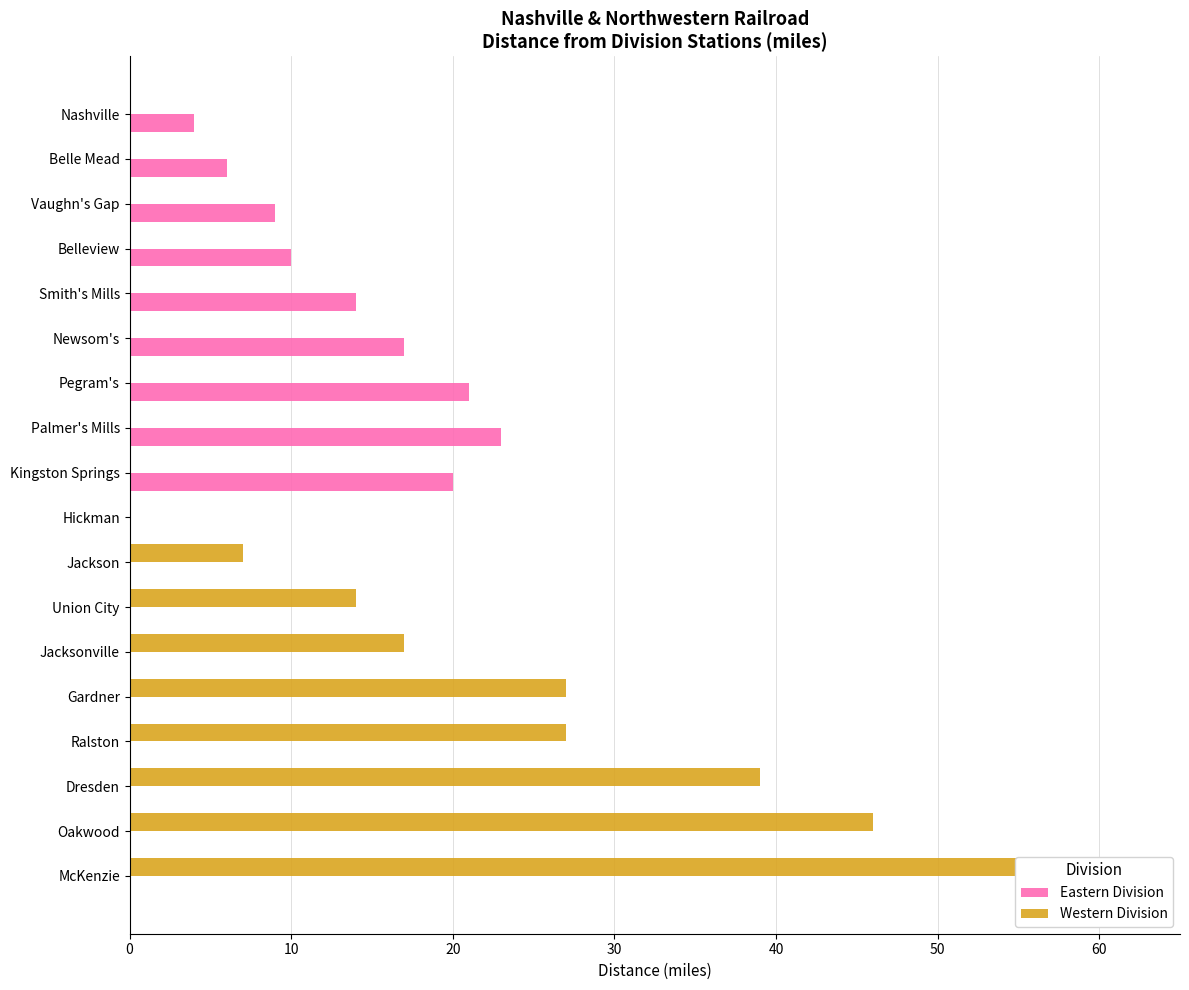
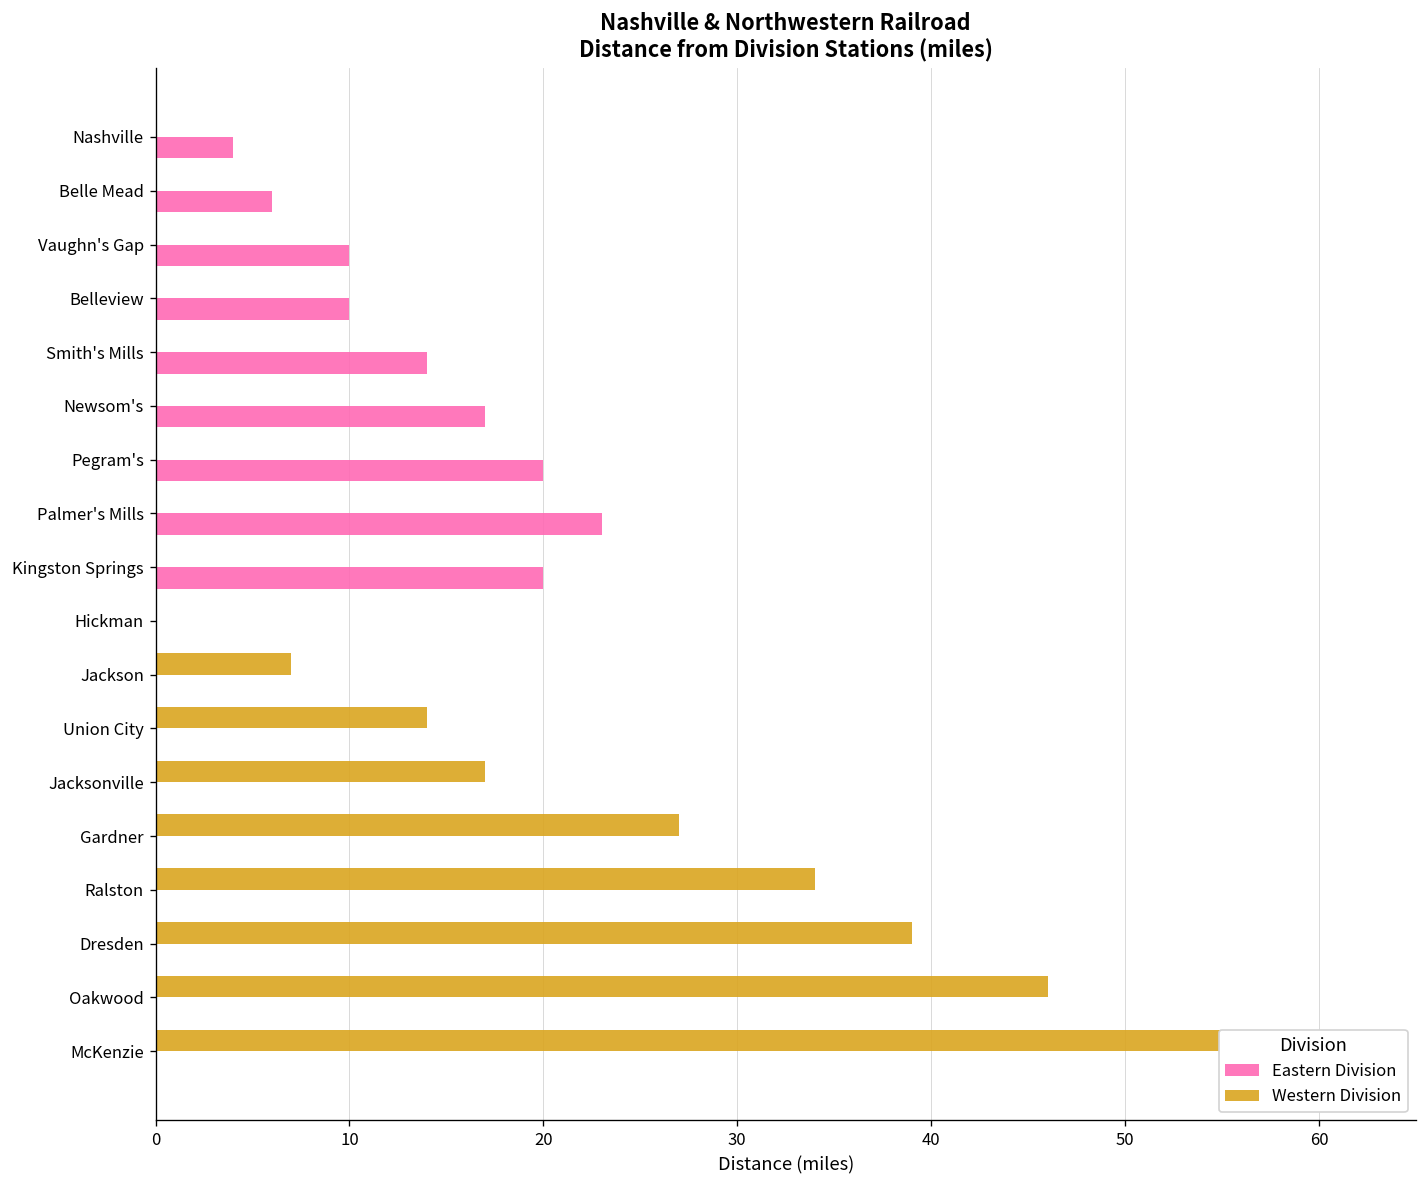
Eastern Division, Vaughn's Gap: 9 -> 10
Eastern Division, Pegram's: 21 -> 20
Western Division, Ralston: 27 -> 34
